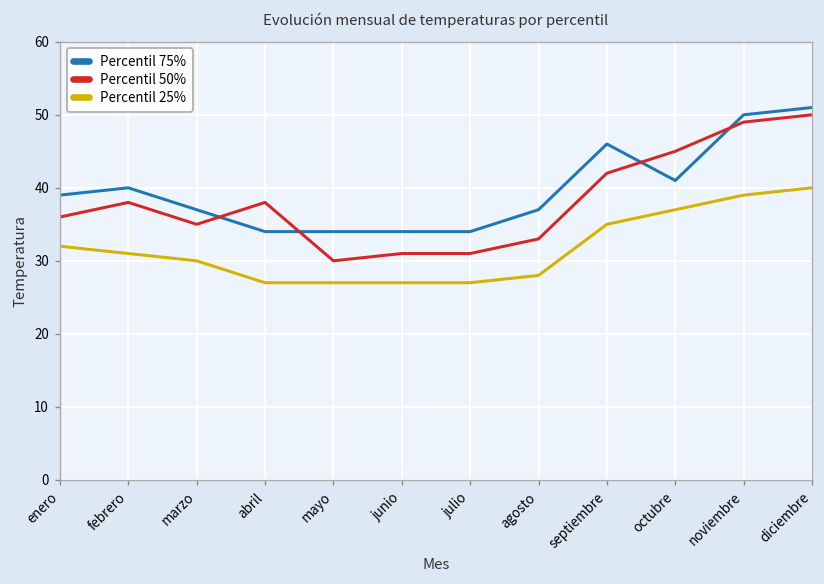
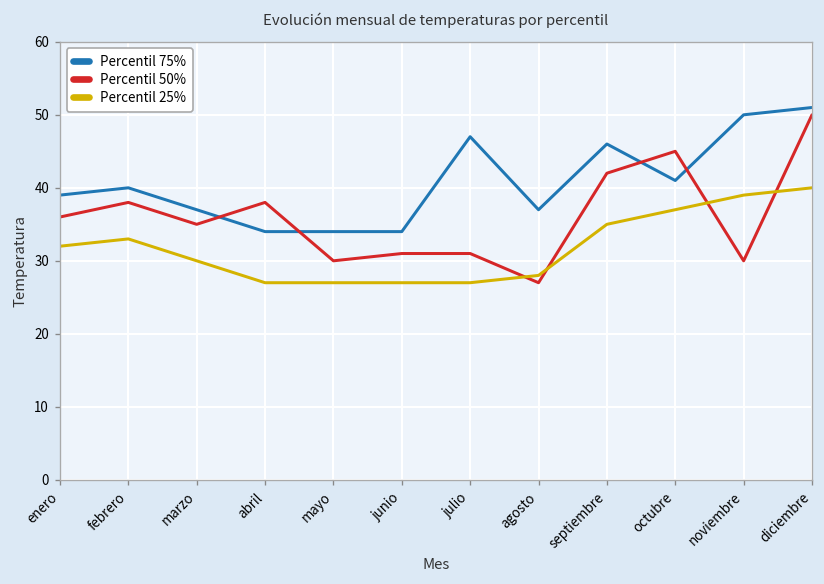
Percentil 25%, febrero: 31 -> 33
Percentil 75%, julio: 34 -> 47
Percentil 50%, agosto: 33 -> 27
Percentil 50%, noviembre: 49 -> 30
